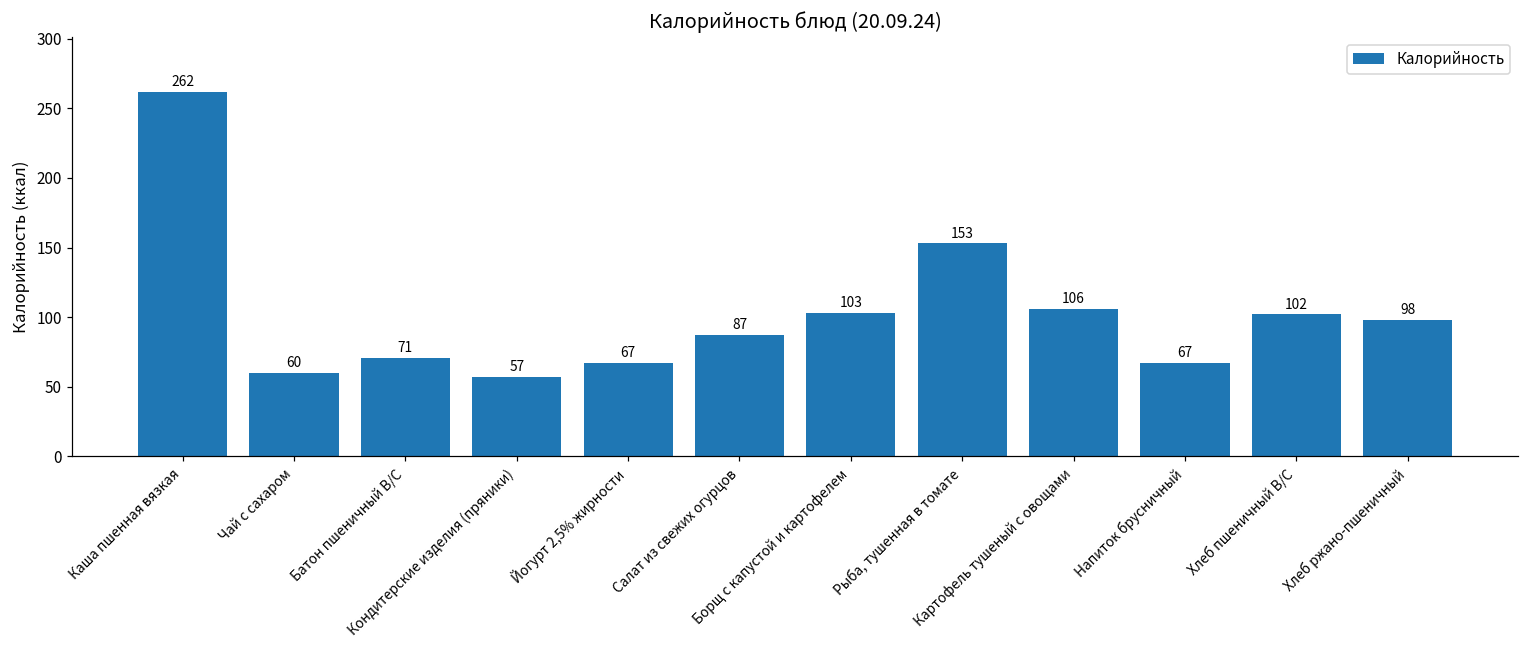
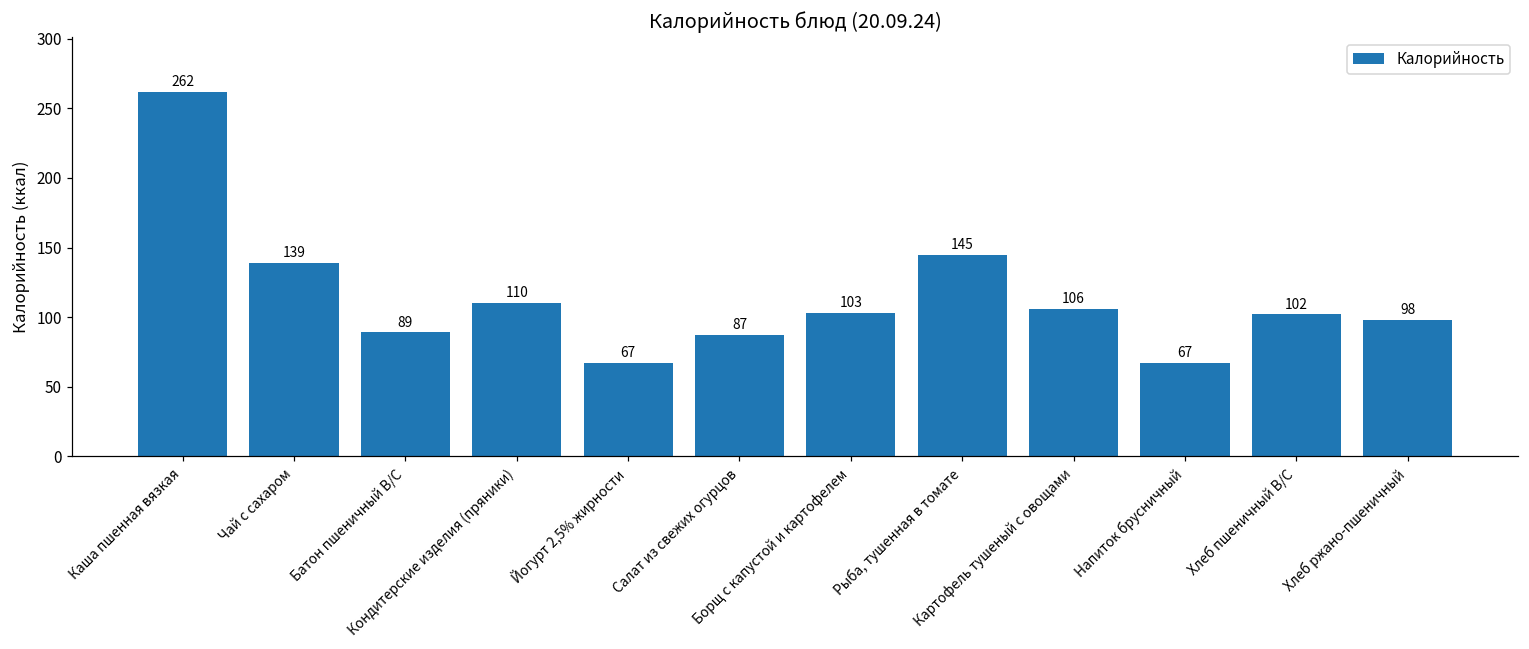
Чай с сахаром: 60 -> 139
Батон пшеничный В/С: 71 -> 89
Кондитерские изделия (пряники): 57 -> 110
Рыба, тушенная в томате: 153 -> 145
